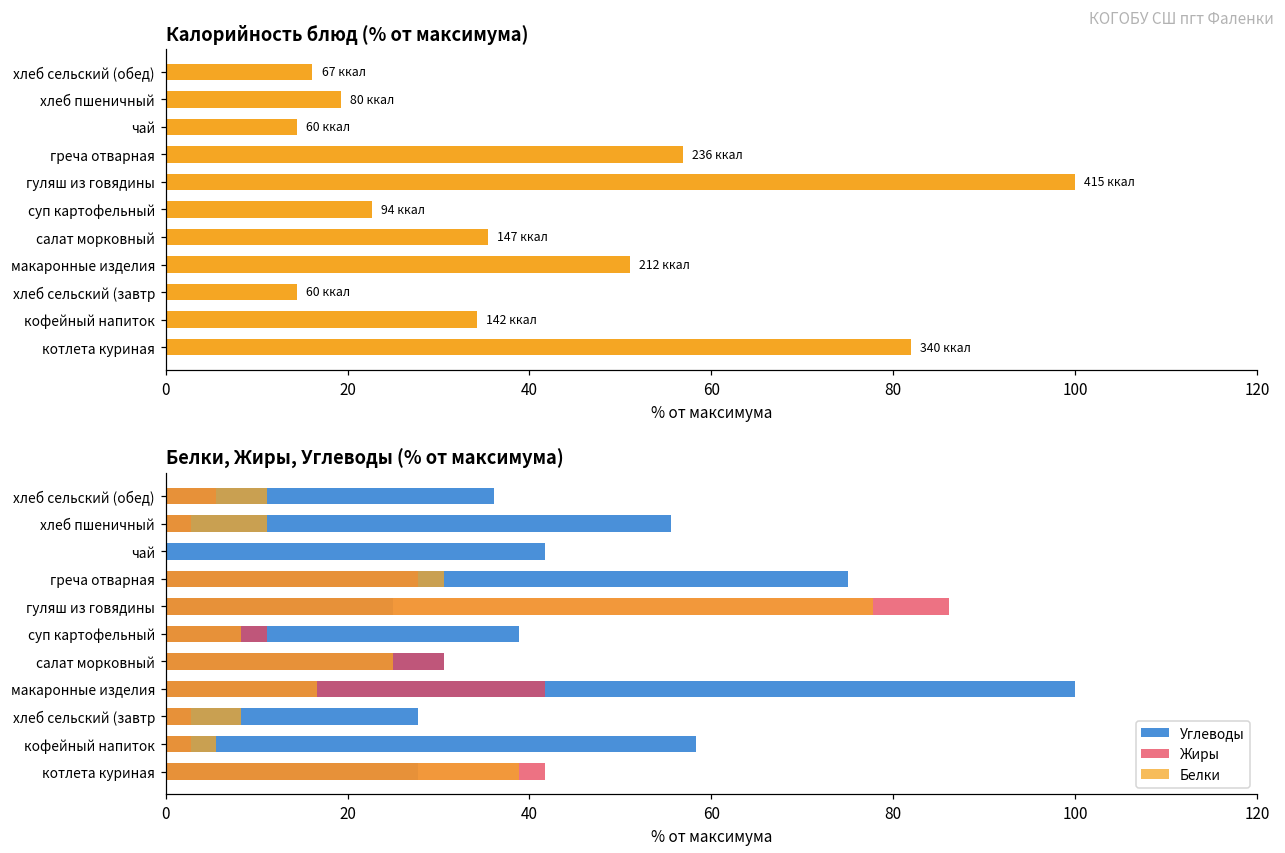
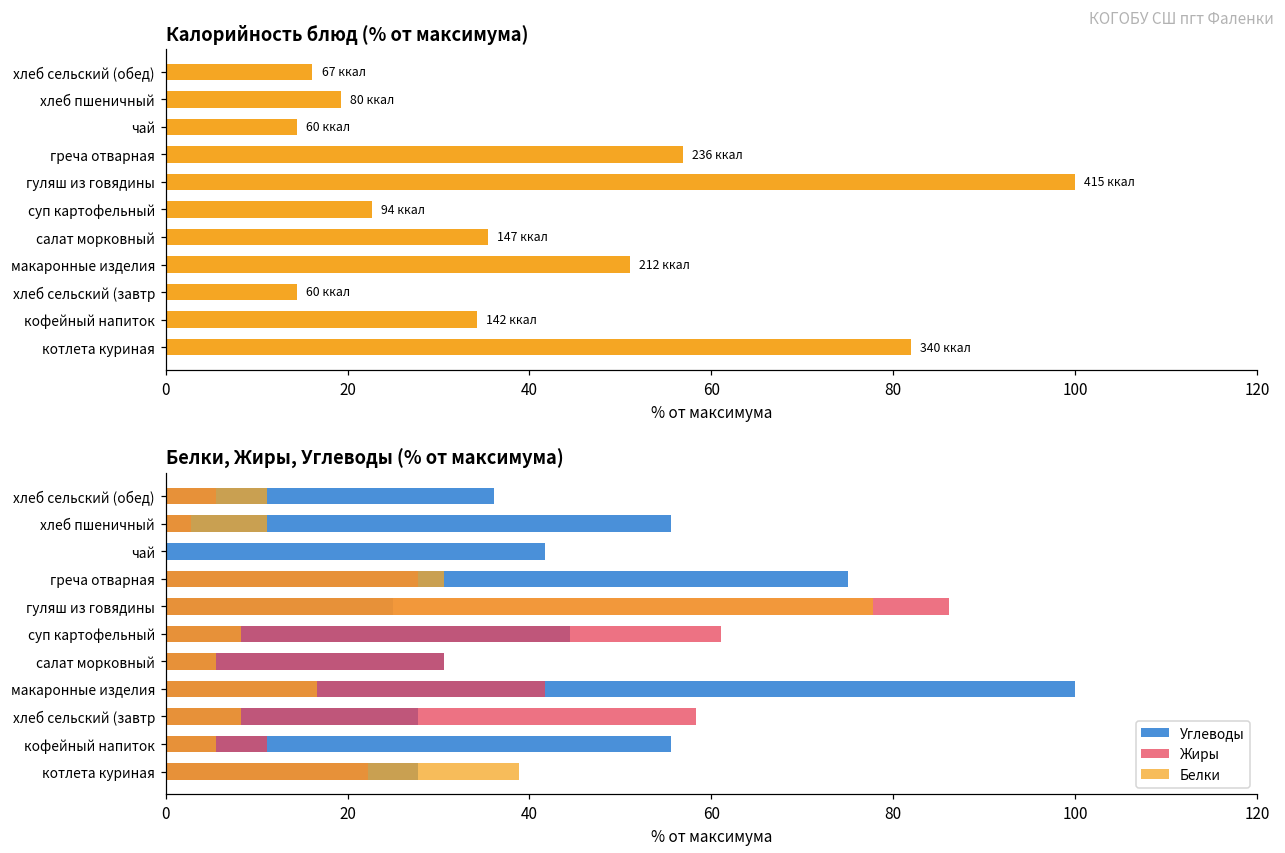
Белки, Жиры, Углеводы (% от максимума), Углеводы, суп картофельный: 39 -> 44
Белки, Жиры, Углеводы (% от максимума), Жиры, суп картофельный: 11 -> 61
Белки, Жиры, Углеводы (% от максимума), Белки, салат морковный: 25 -> 6
Белки, Жиры, Углеводы (% от максимума), Жиры, хлеб сельский (завтр: 3 -> 58
Белки, Жиры, Углеводы (% от максимума), Углеводы, кофейный напиток: 58 -> 56
Белки, Жиры, Углеводы (% от максимума), Жиры, кофейный напиток: 3 -> 11
Белки, Жиры, Углеводы (% от максимума), Жиры, котлета куриная: 42 -> 22
